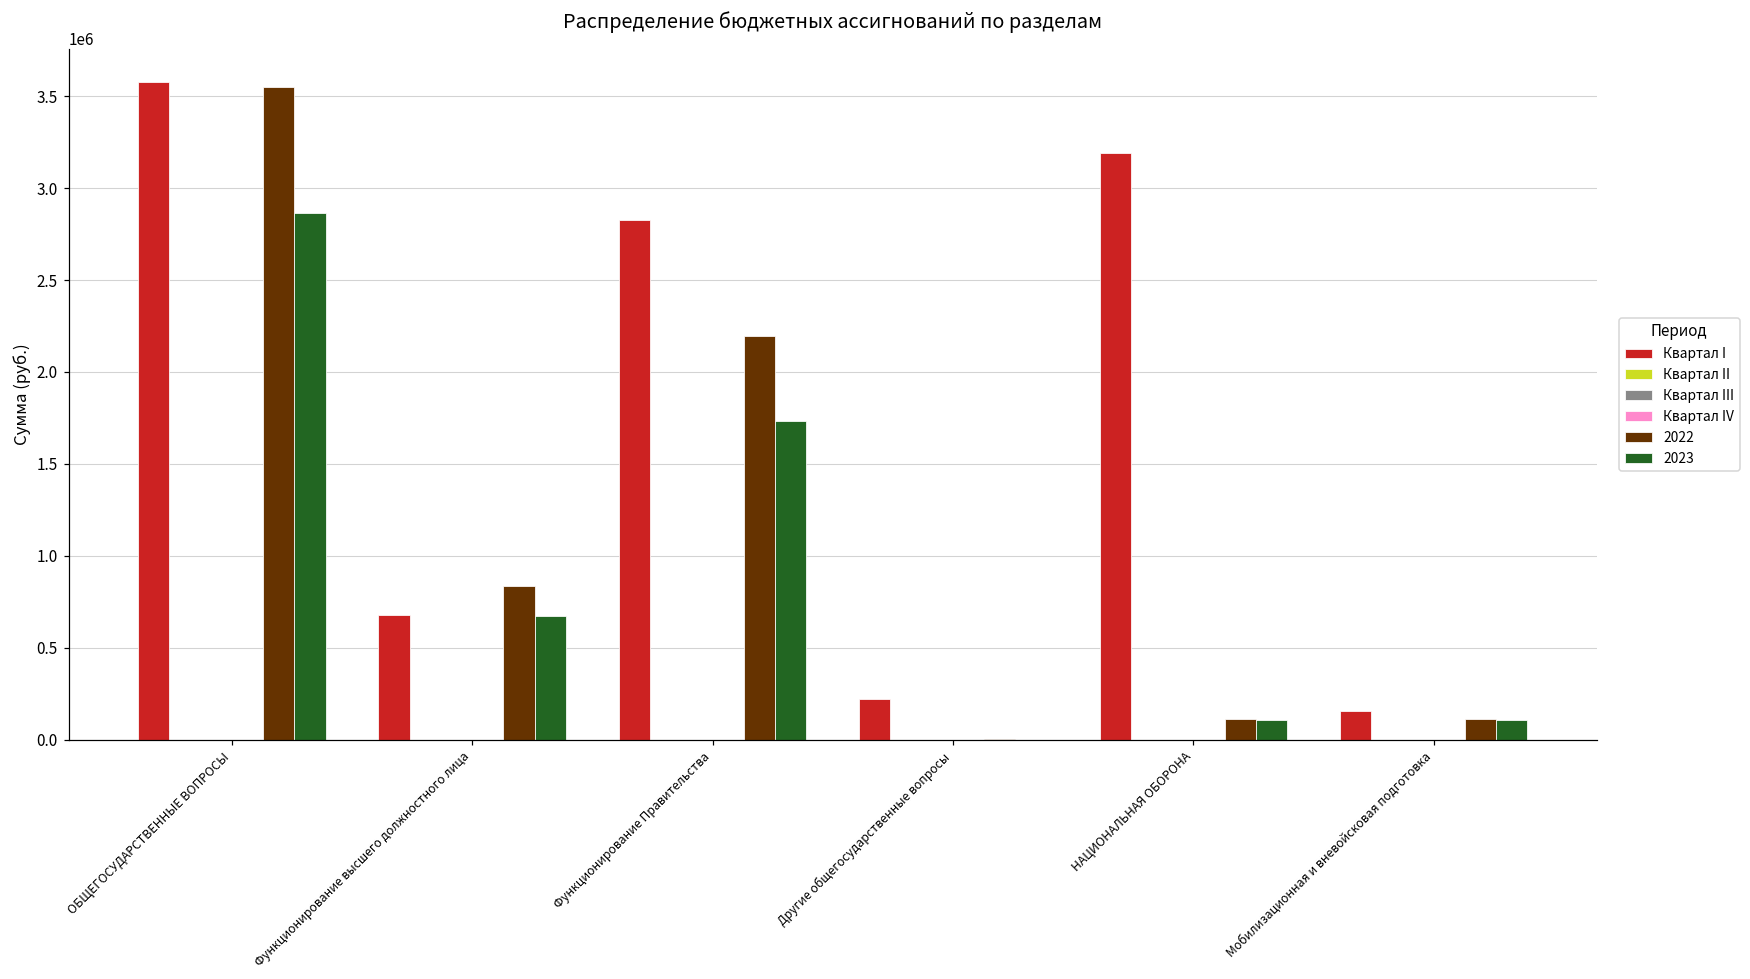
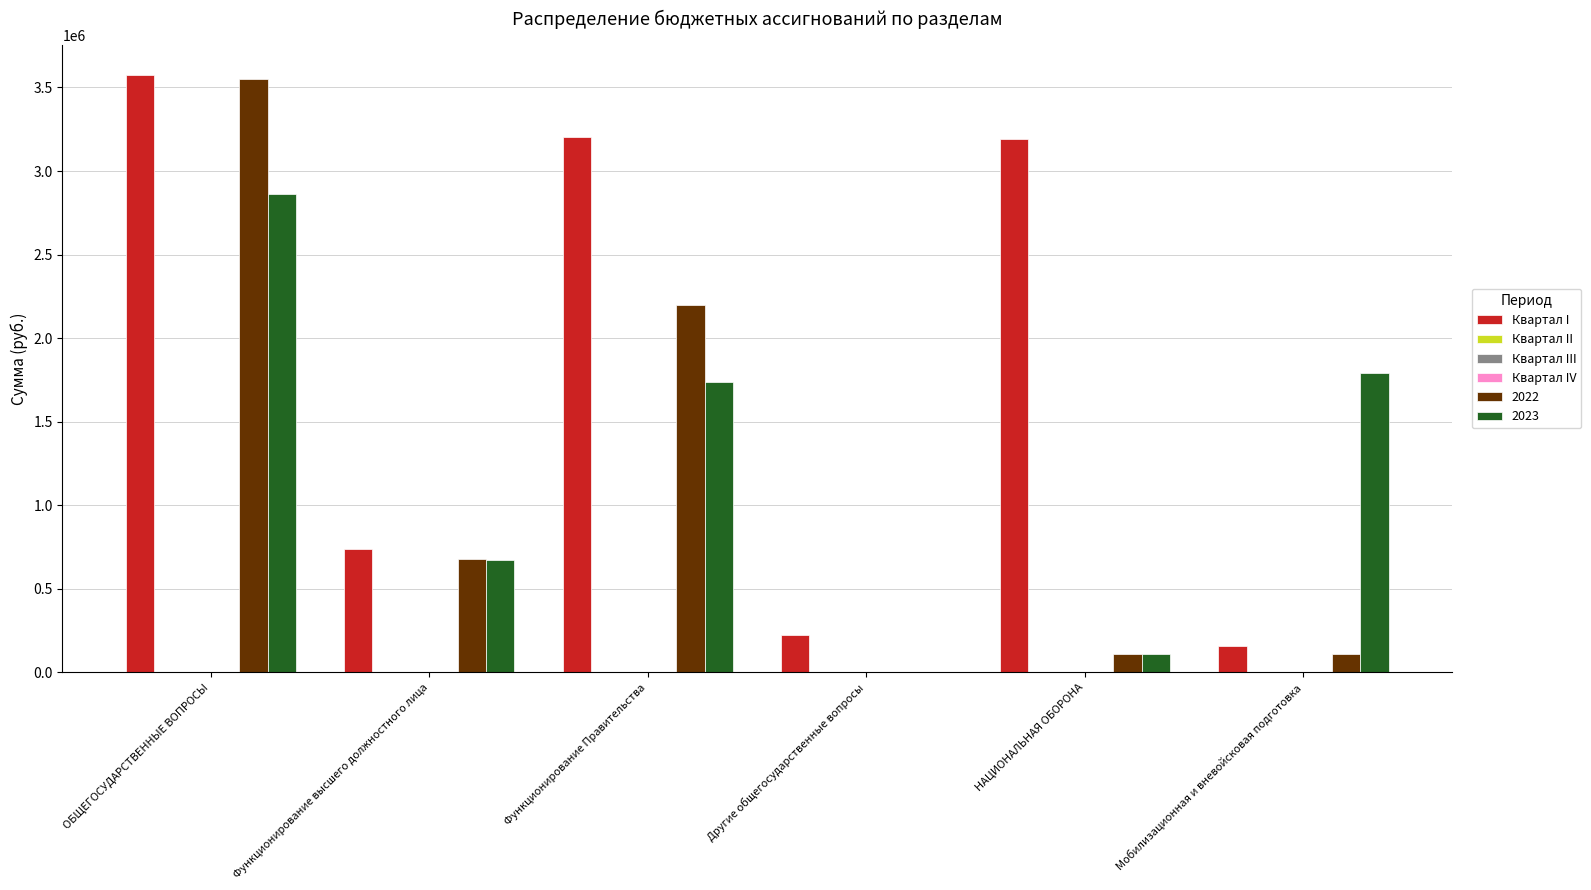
Квартал I, Функционирование высшего должностного лица: 680000 -> 740000
2022, Функционирование высшего должностного лица: 840000 -> 680000
Квартал I, Функционирование Правительства: 2830000 -> 3200000
2023, Мобилизационная и вневойсковая подготовка: 110000 -> 1790000
